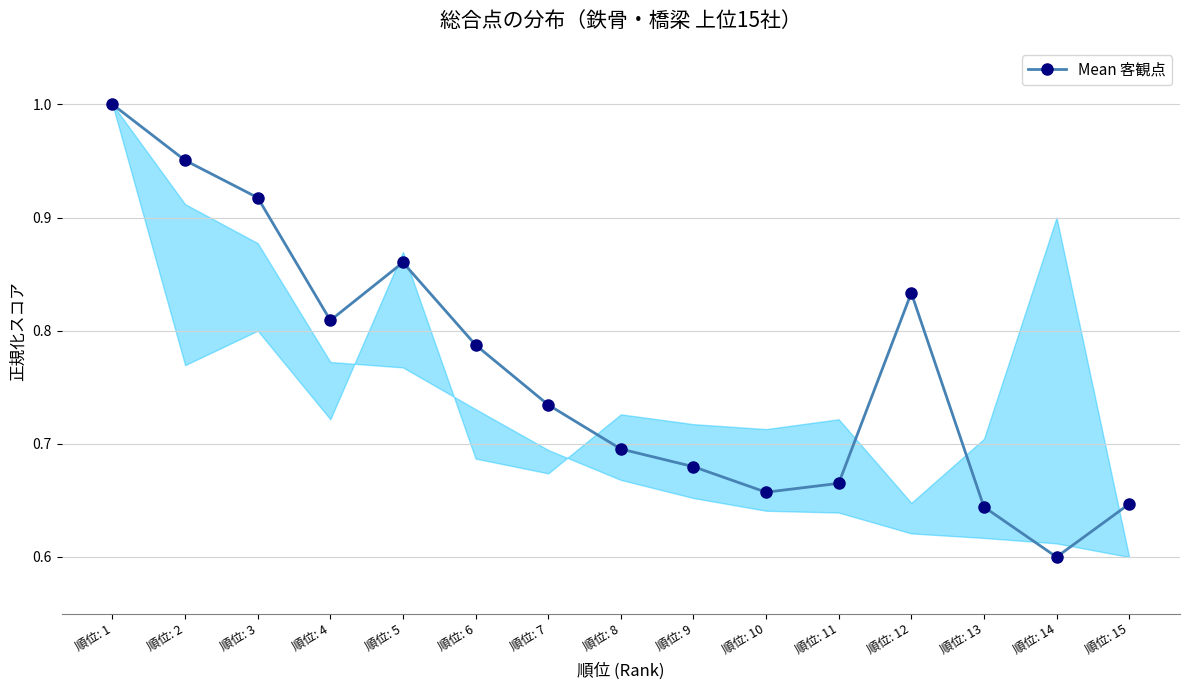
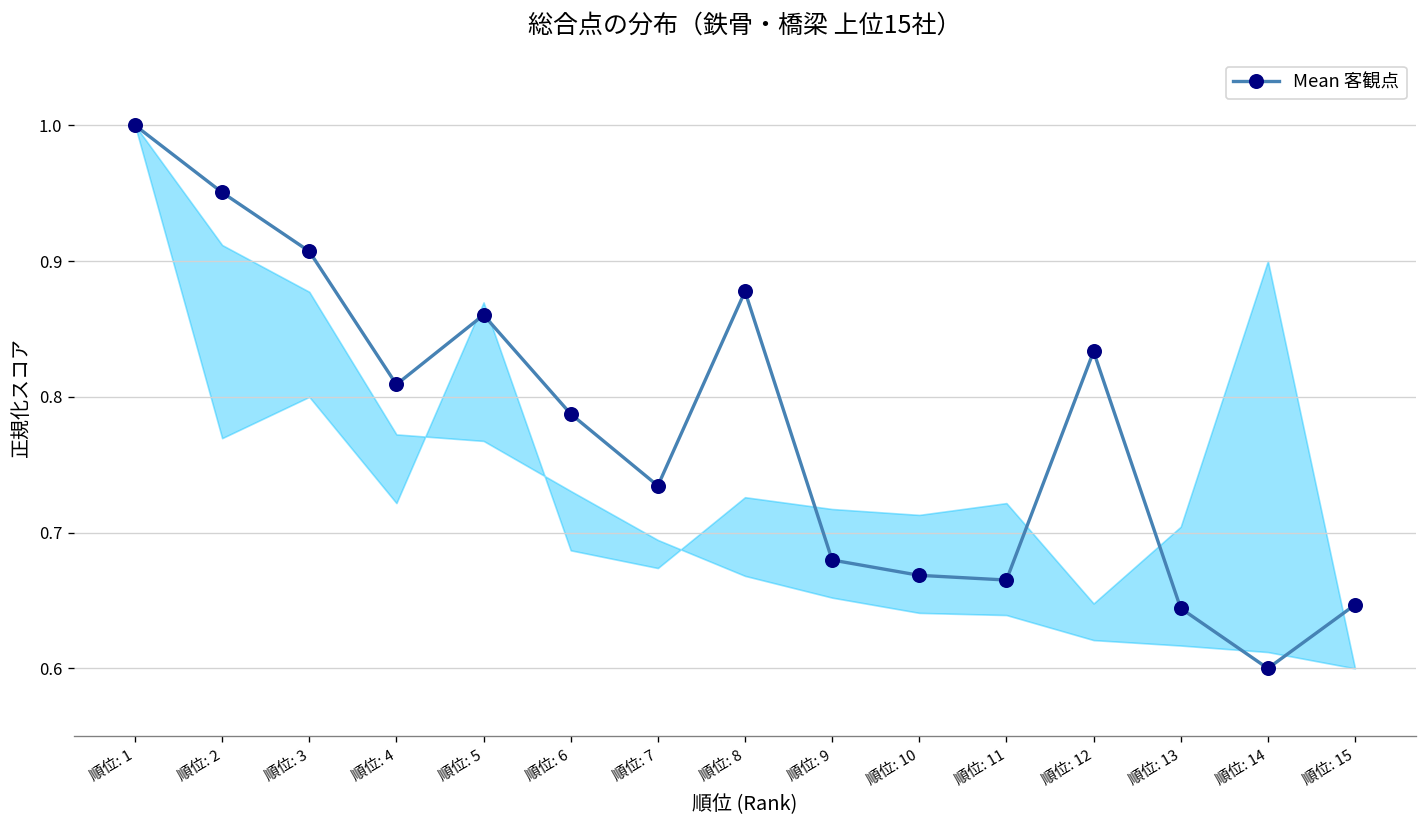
Mean 客観点, 順位: 3: 0.918 -> 0.907
Mean 客観点, 順位: 8: 0.695 -> 0.878
Mean 客観点, 順位: 10: 0.657 -> 0.669
